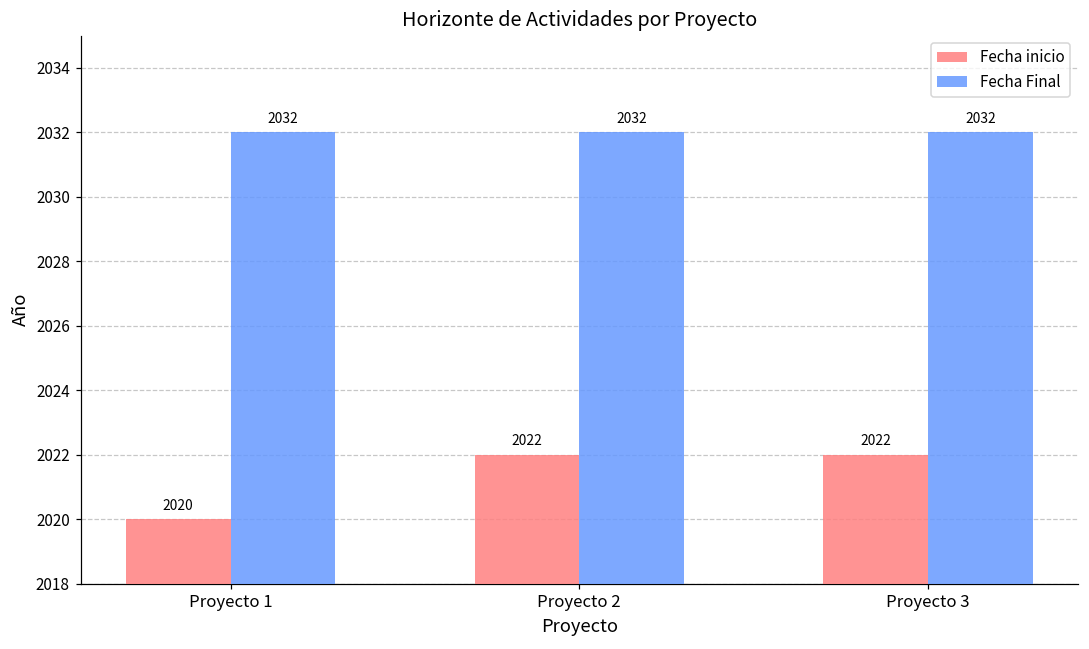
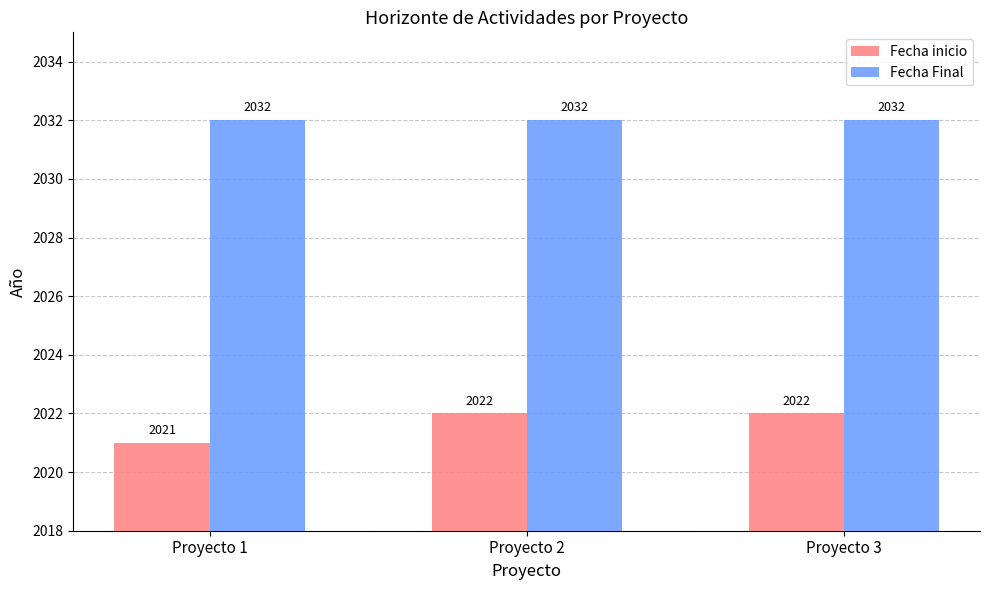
Fecha inicio, Proyecto 1: 2020 -> 2021
